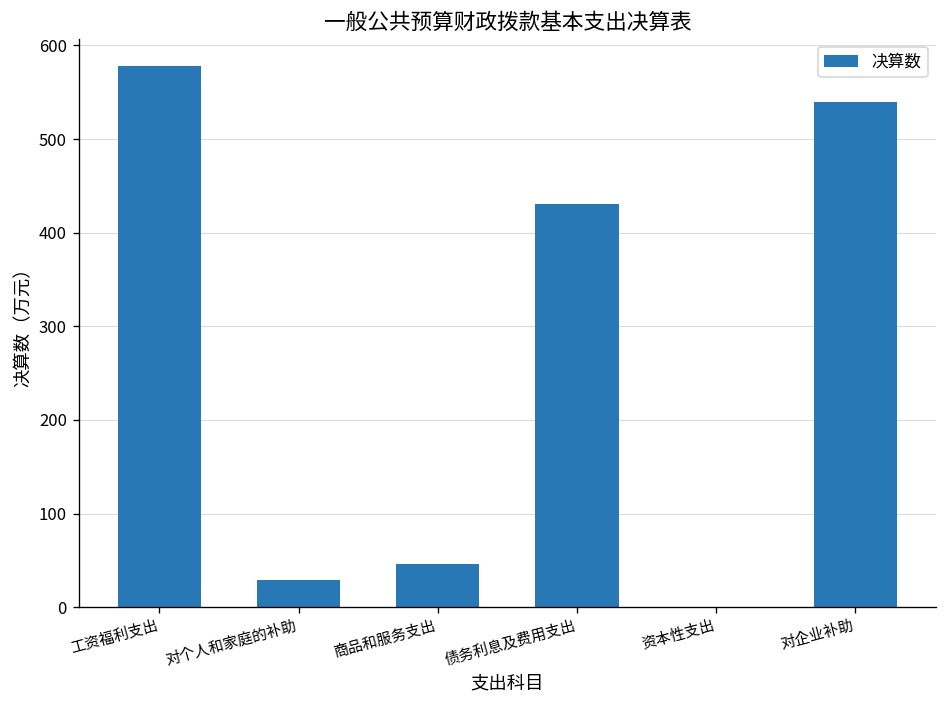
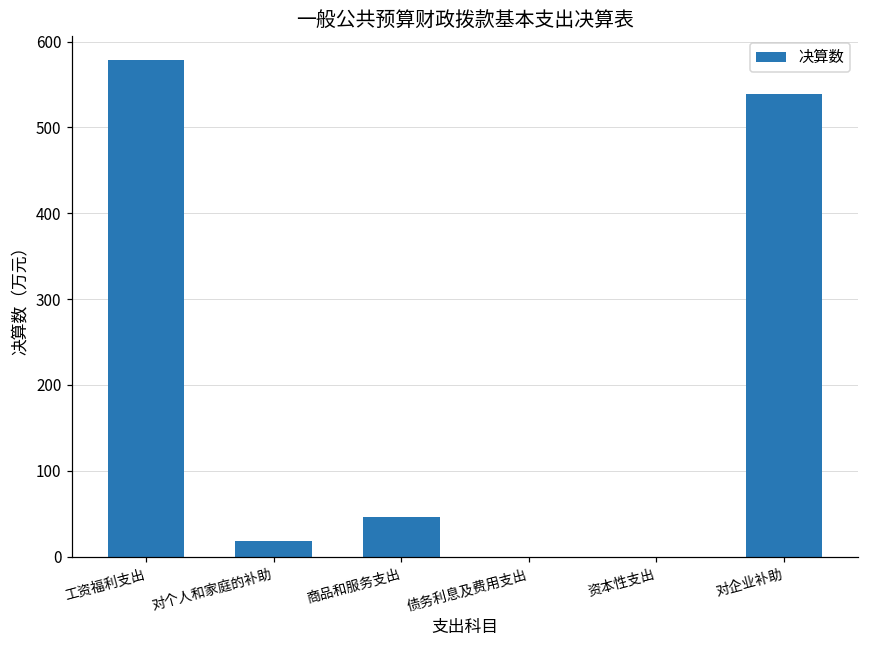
对个人和家庭的补助: 30 -> 20
债务利息及费用支出: 430 -> 0
